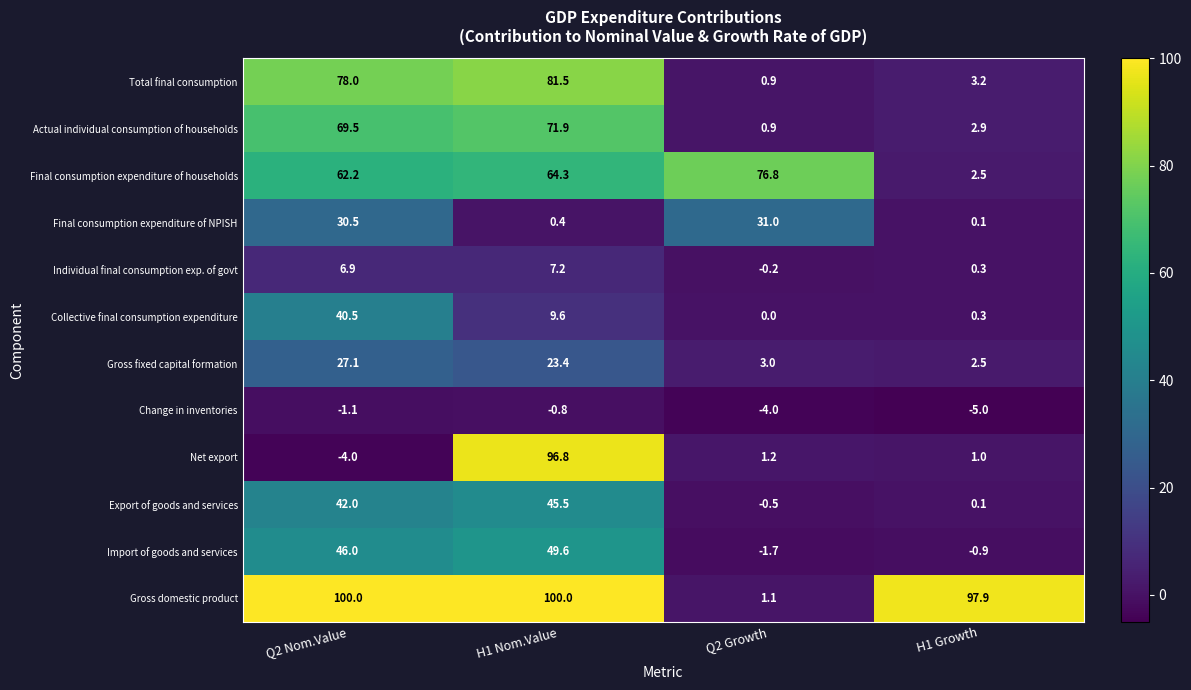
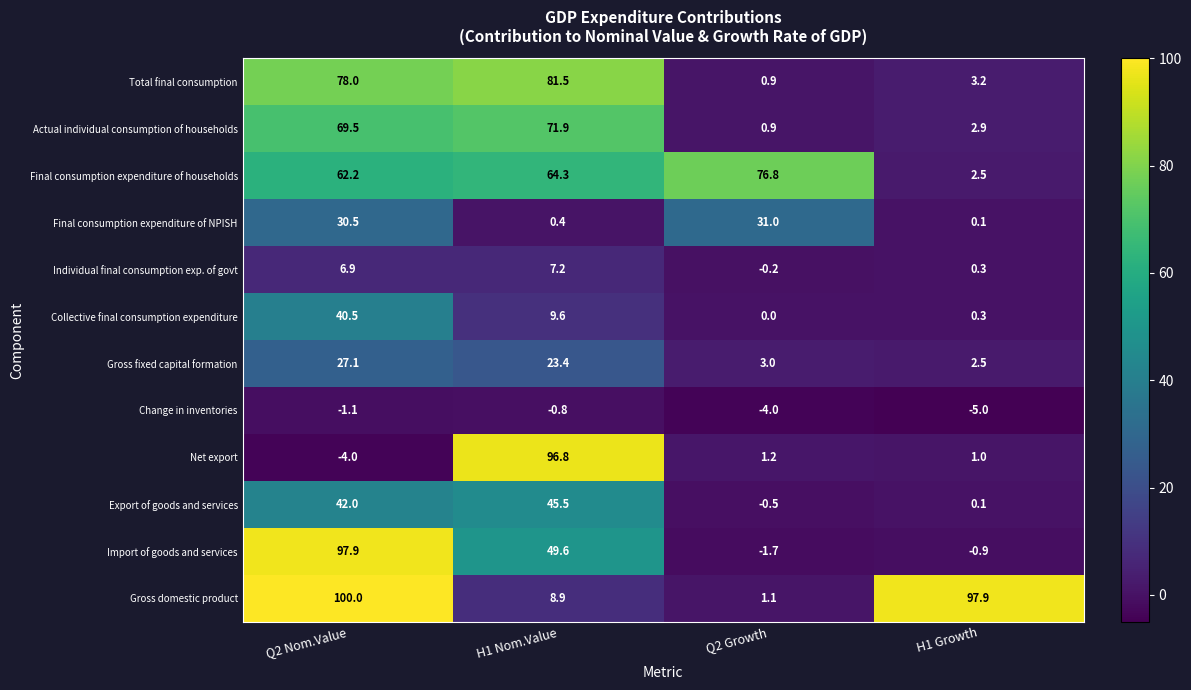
Import of goods and services, Q2 Nom.Value: 46.0 -> 97.9
Gross domestic product, H1 Nom.Value: 100.0 -> 8.9
